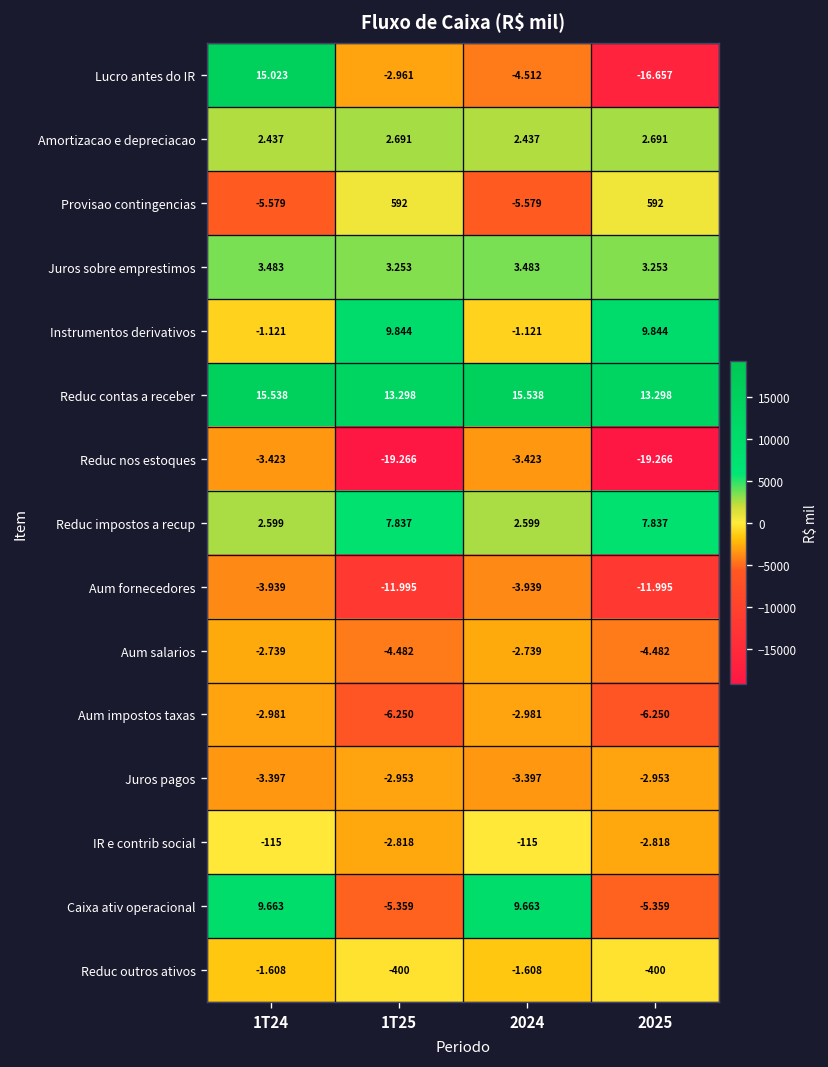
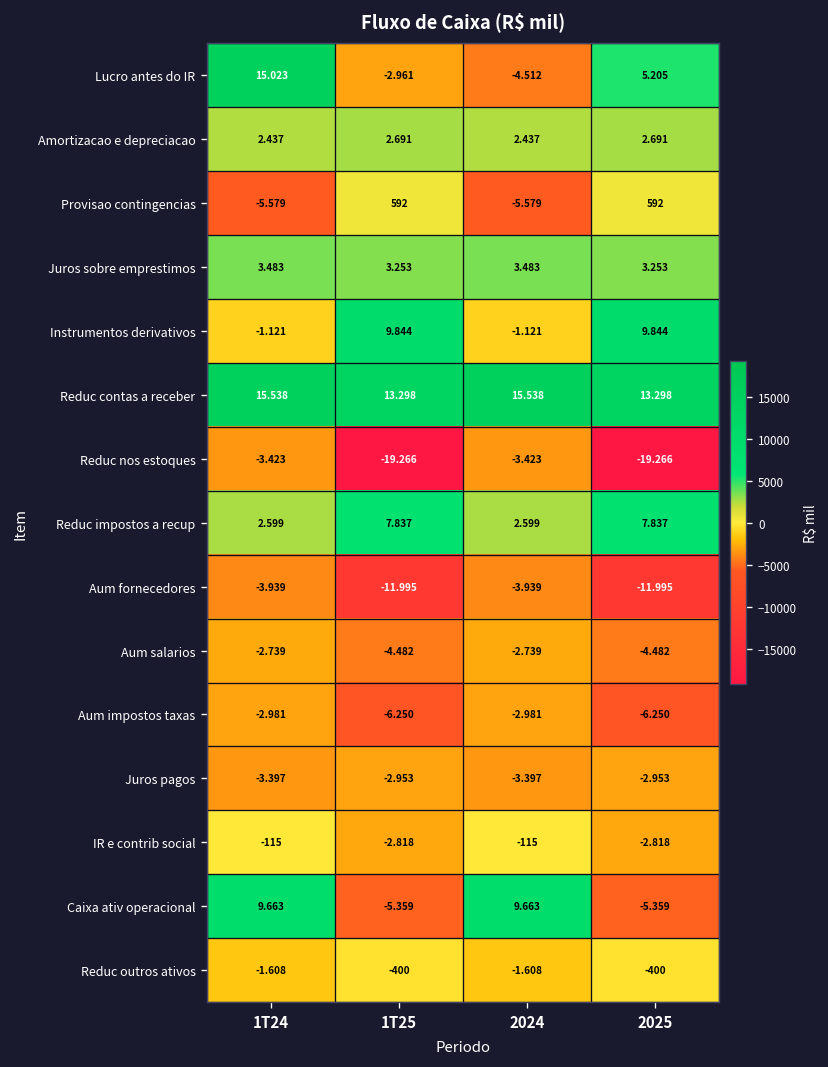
Lucro antes do IR, 2025: -16.657 -> 5.205
